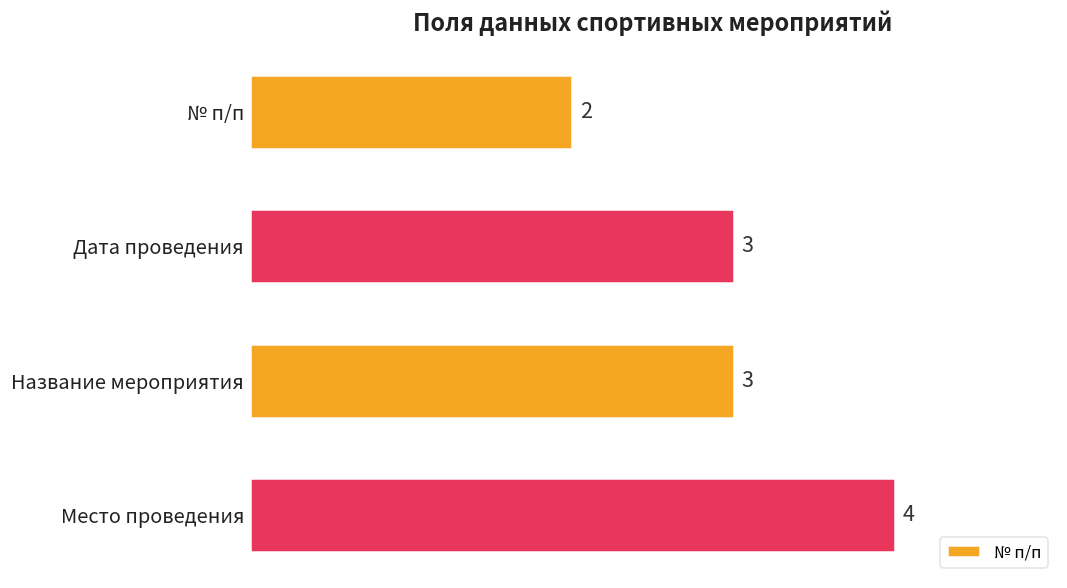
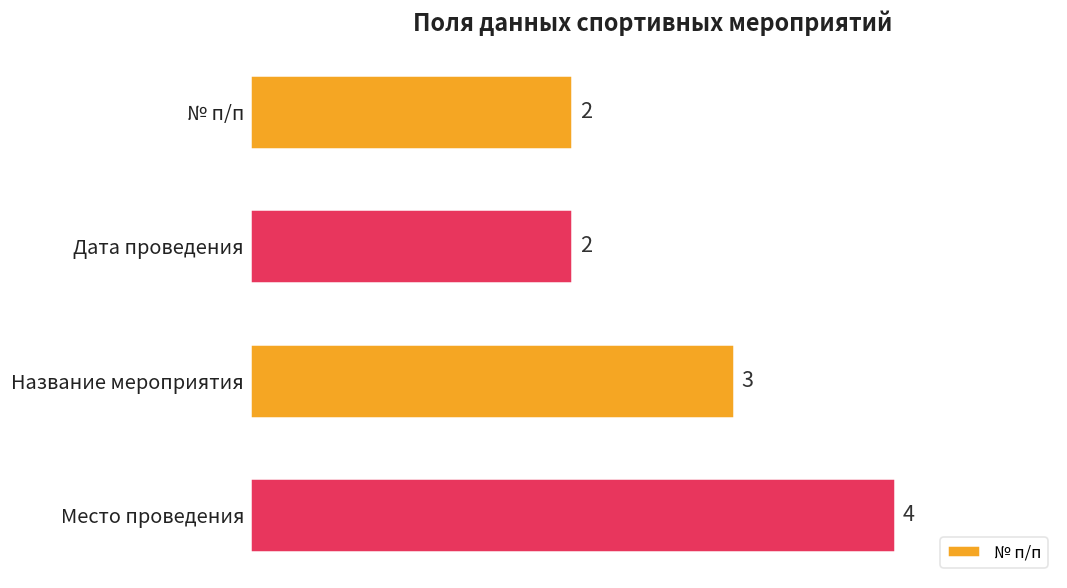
Дата проведения: 3 -> 2
